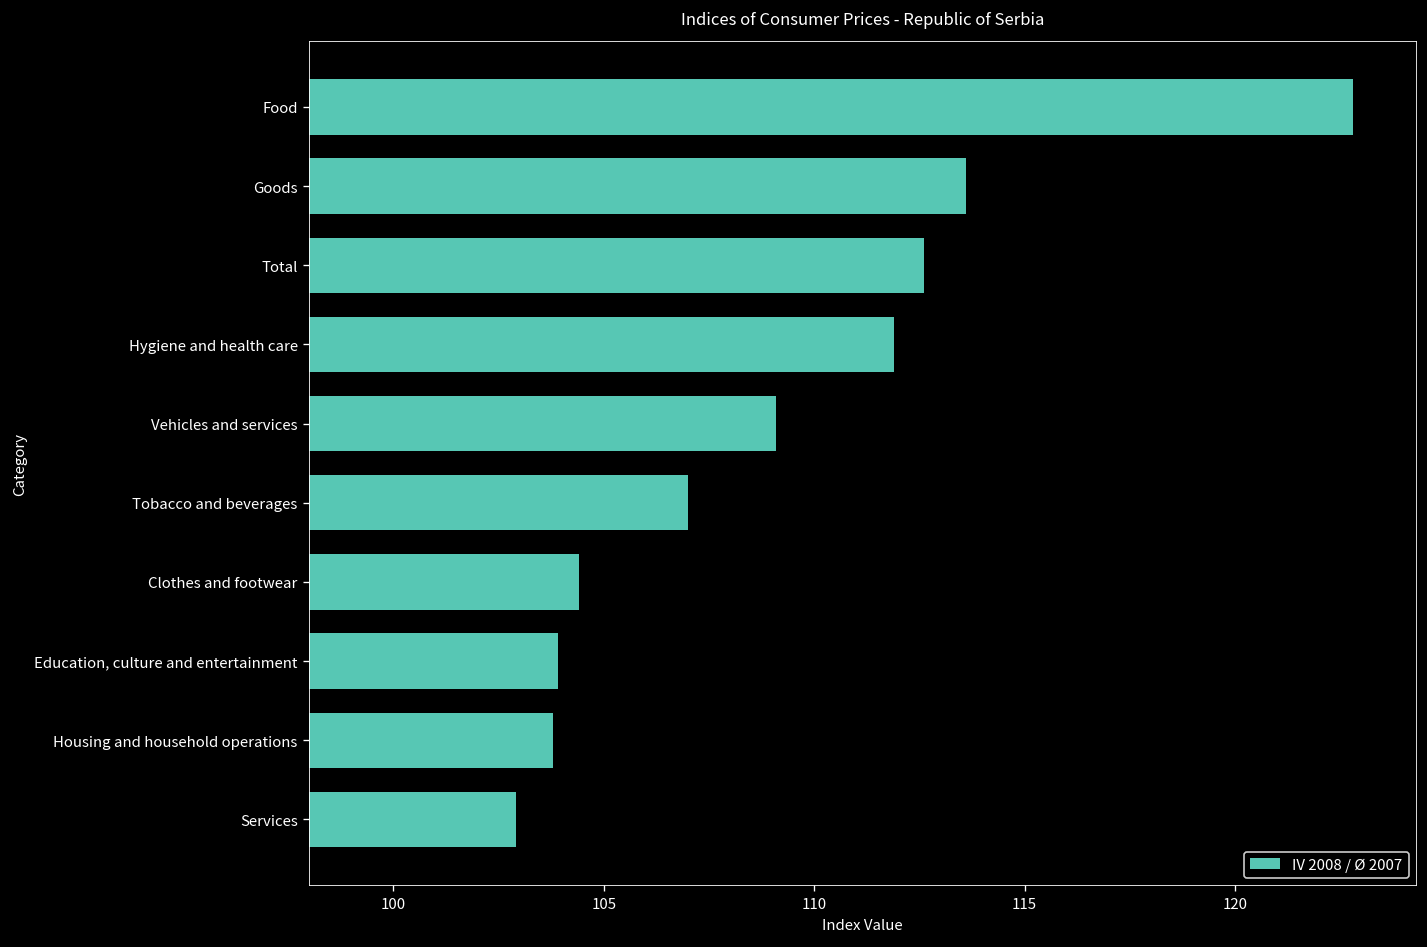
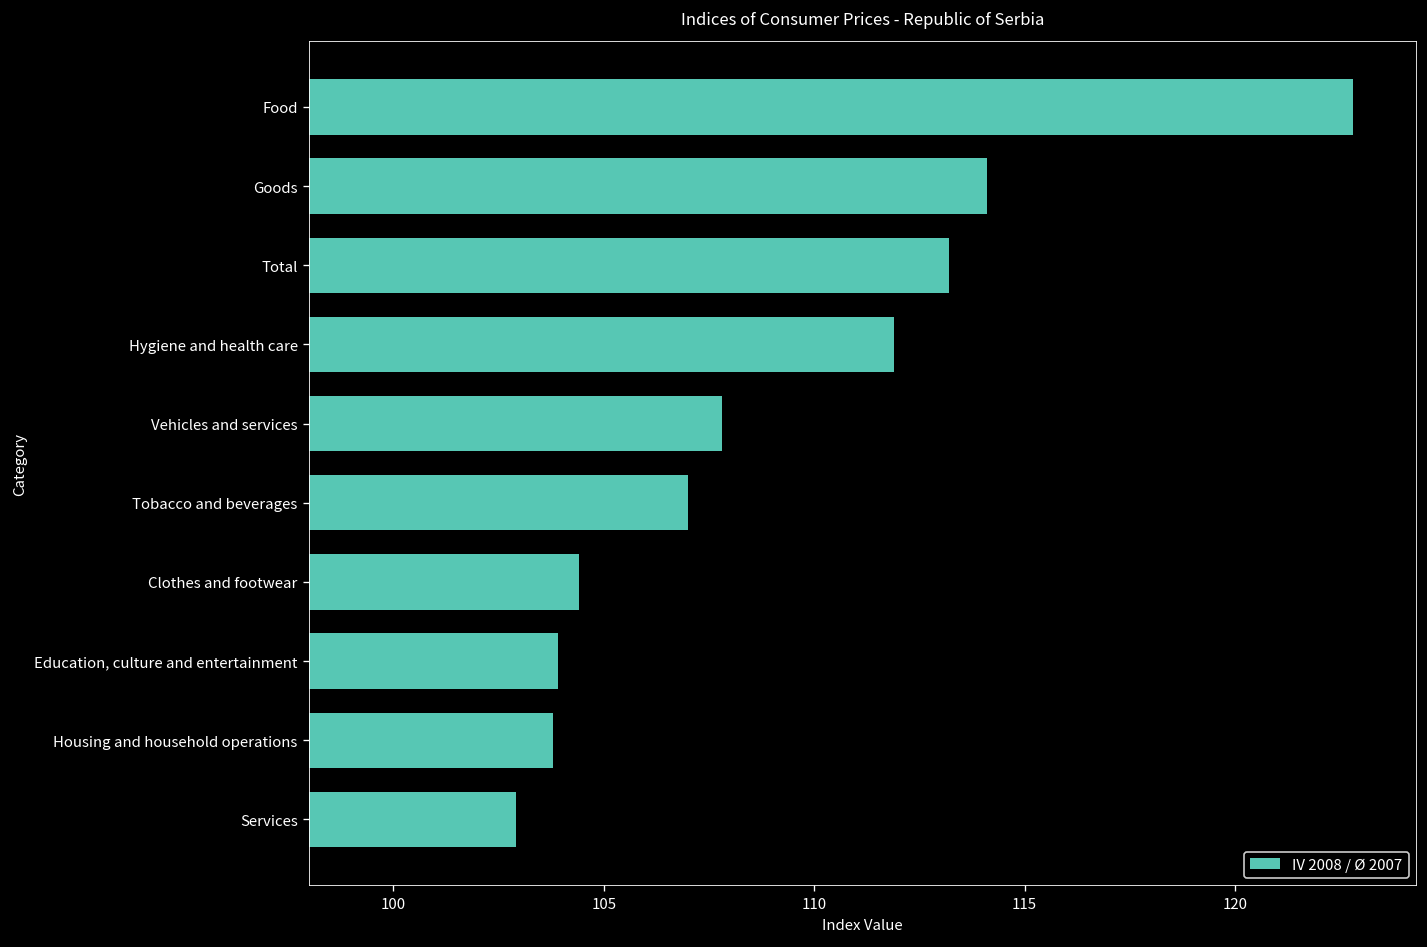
Goods: 113.6 -> 114.1
Total: 112.6 -> 113.2
Vehicles and services: 109.1 -> 107.8
